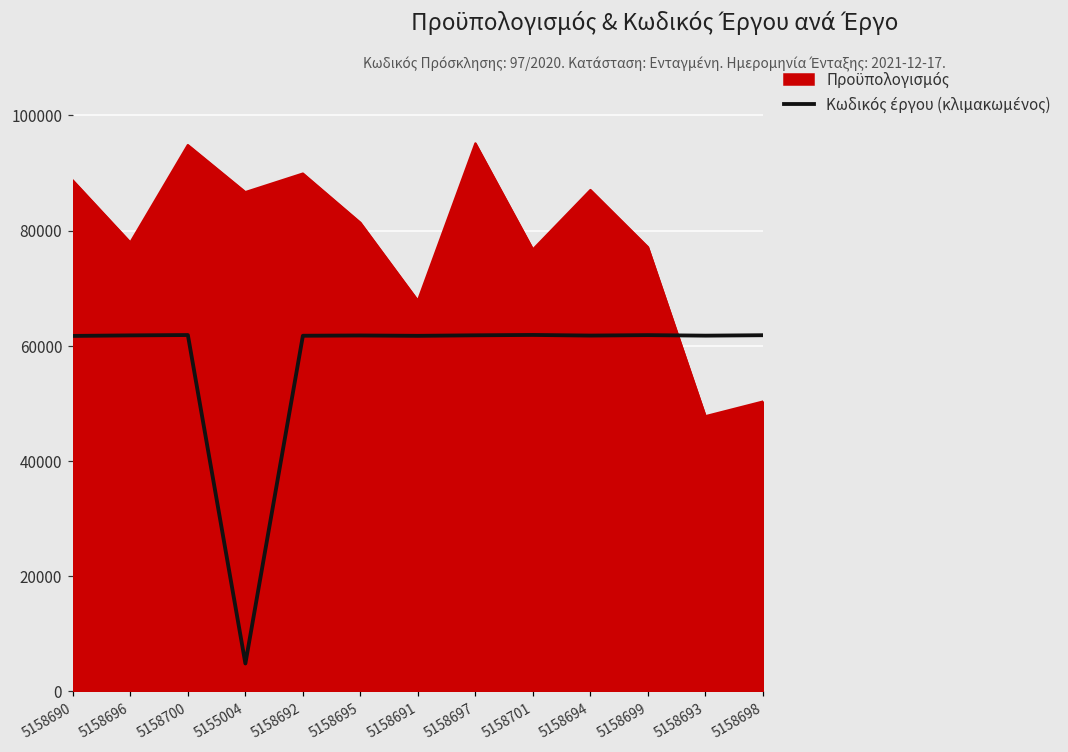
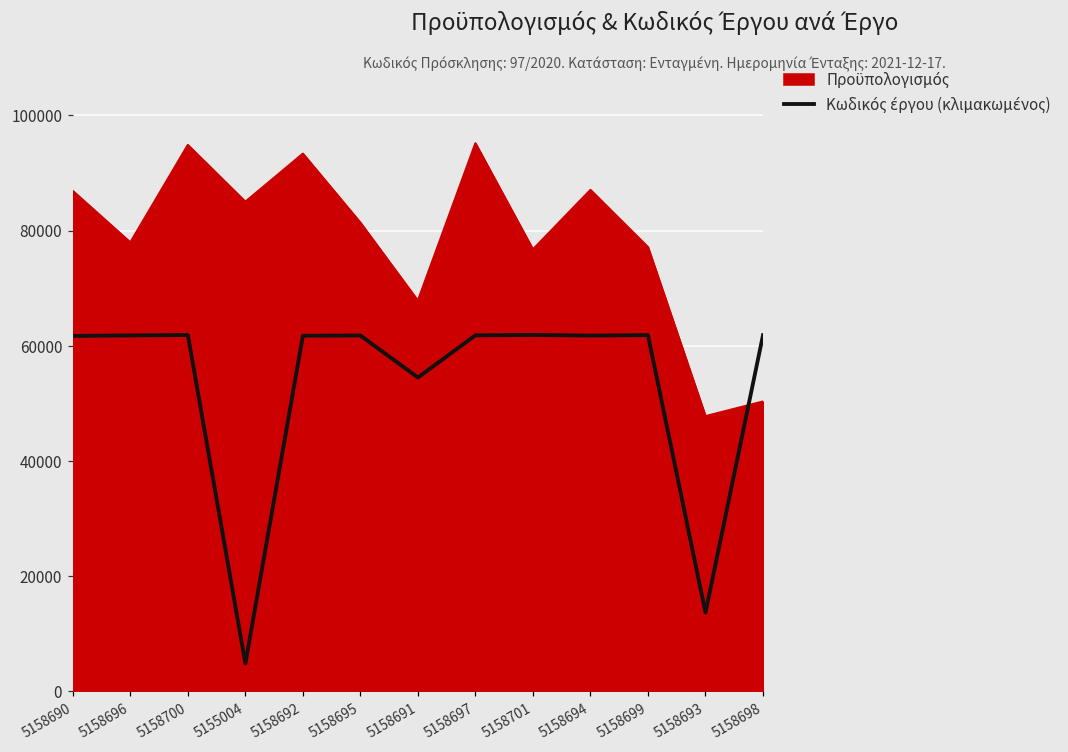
Προϋπολογισμός, 5158690: 89000 -> 87000
Προϋπολογισμός, 5155004: 87000 -> 85000
Προϋπολογισμός, 5158692: 90000 -> 93000
Κωδικός έργου (κλιμακωμένος), 5158691: 62000 -> 54000
Κωδικός έργου (κλιμακωμένος), 5158693: 62000 -> 14000
